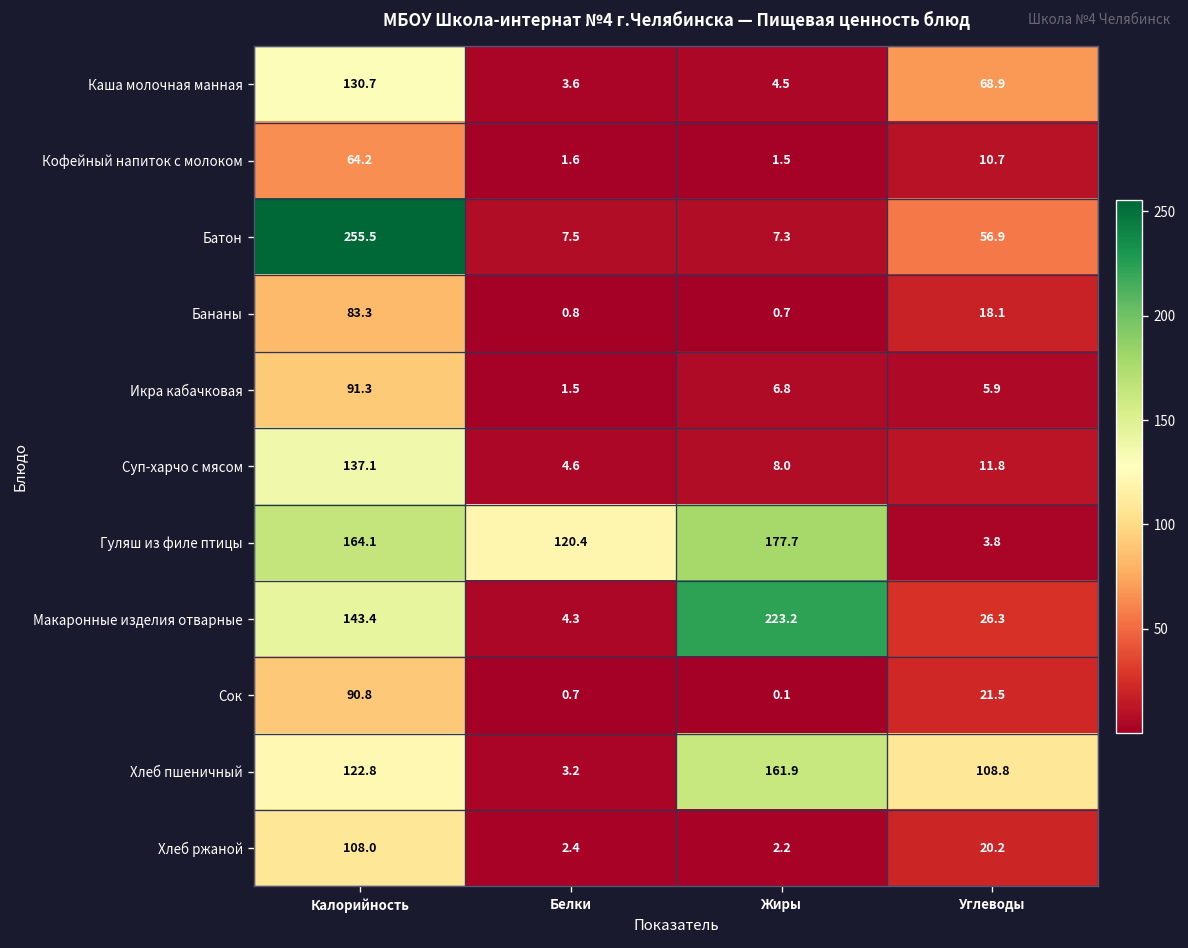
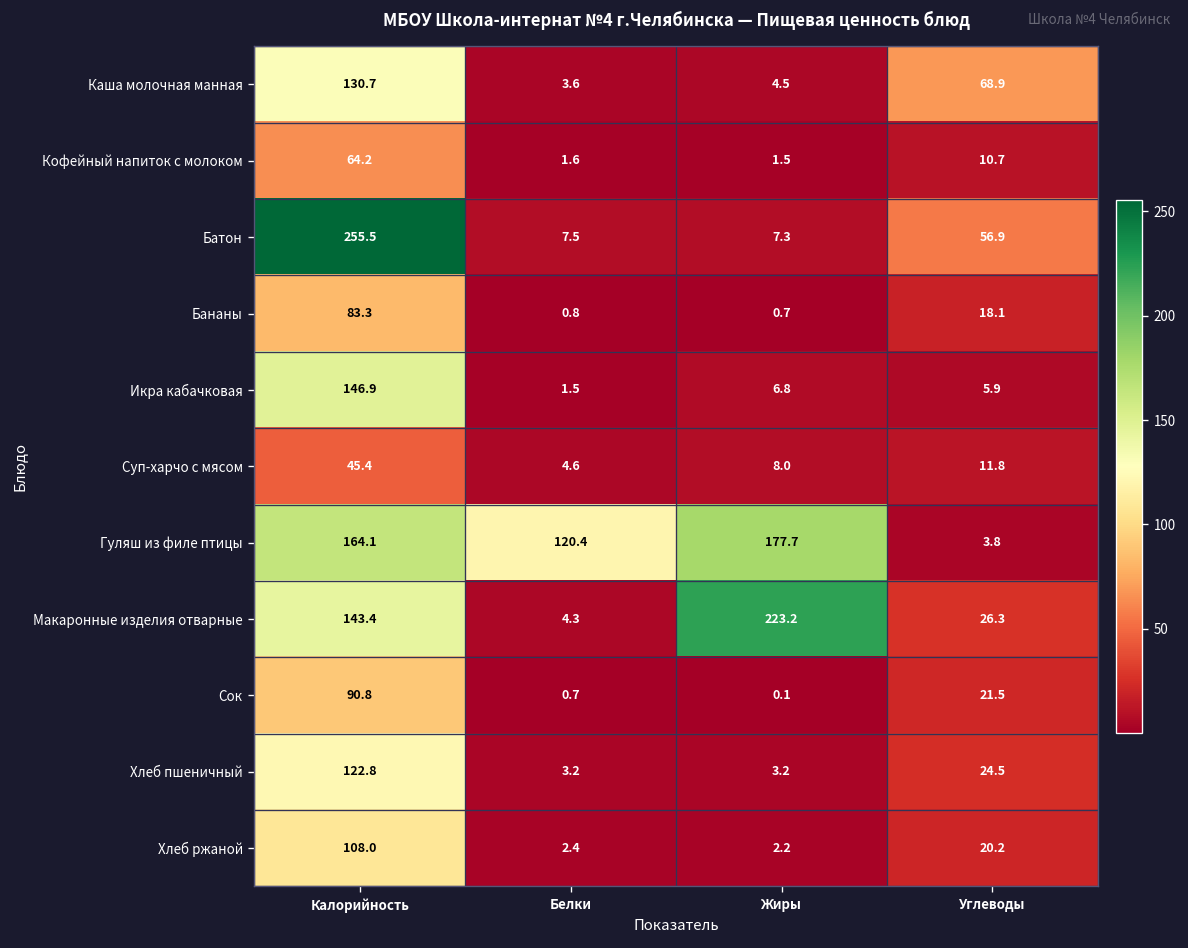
Икра кабачковая, Калорийность: 91.3 -> 146.9
Суп-харчо с мясом, Калорийность: 137.1 -> 45.4
Хлеб пшеничный, Жиры: 161.9 -> 3.2
Хлеб пшеничный, Углеводы: 108.8 -> 24.5
